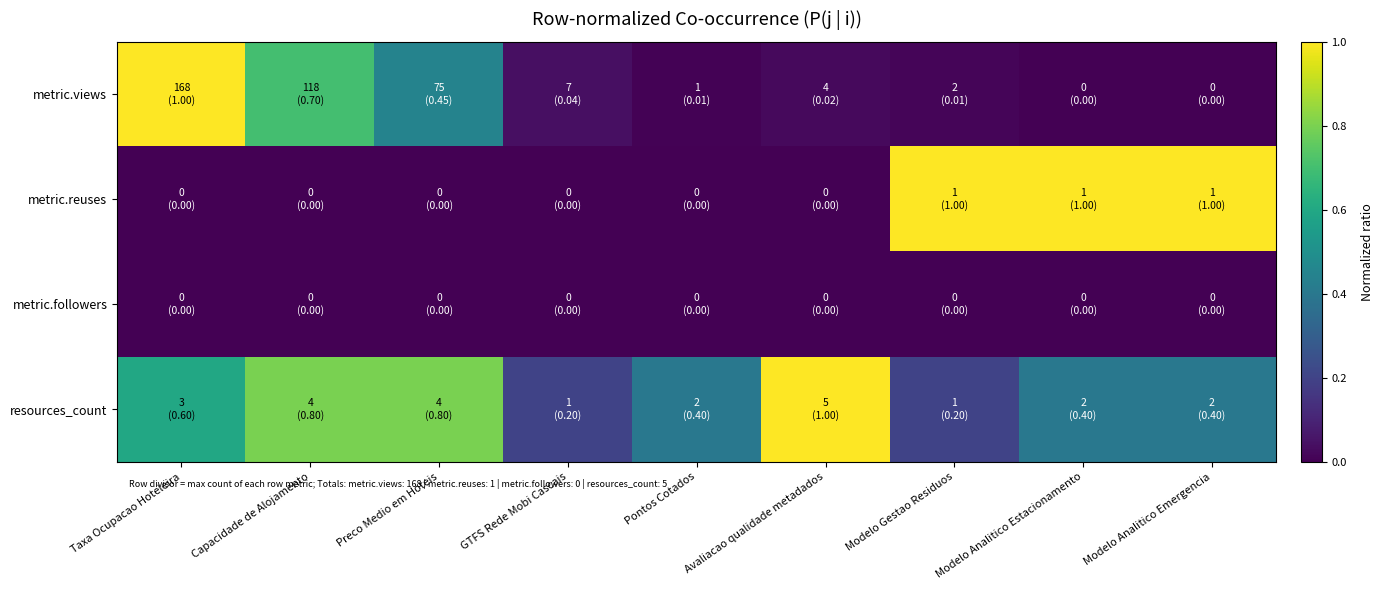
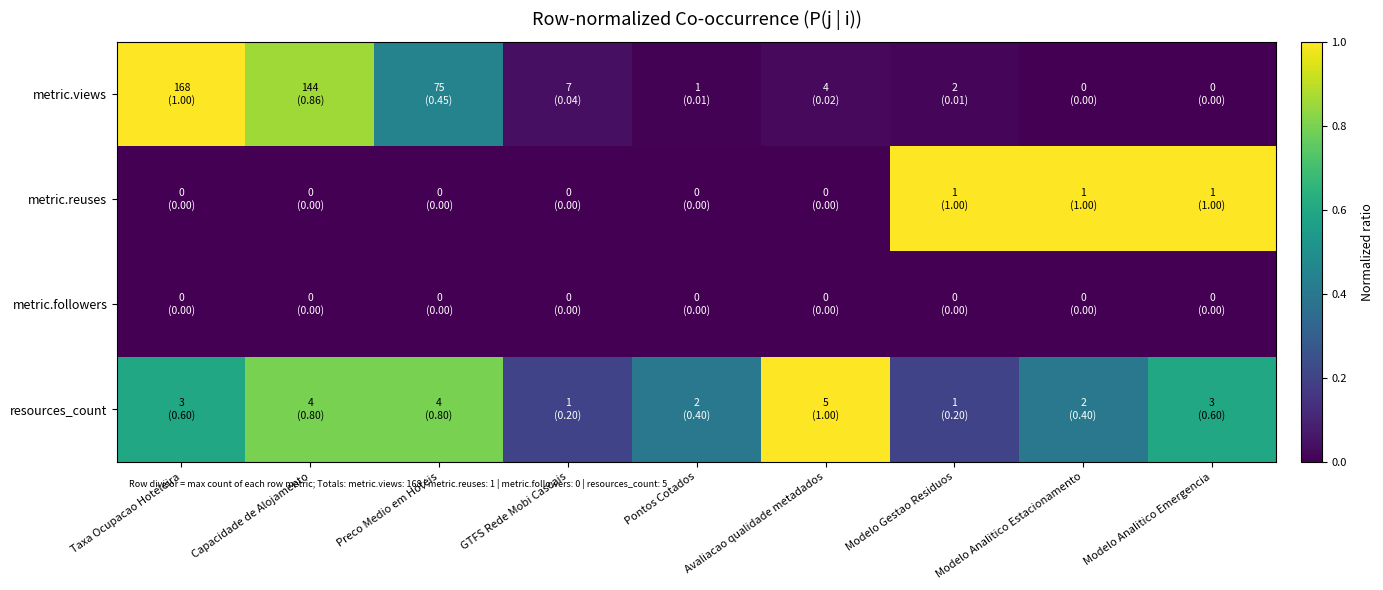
metric.views, Capacidade de Alojamento: 118 (0.70) -> 144 (0.86)
resources_count, Modelo Analitico Emergencia: 2 (0.40) -> 3 (0.60)
